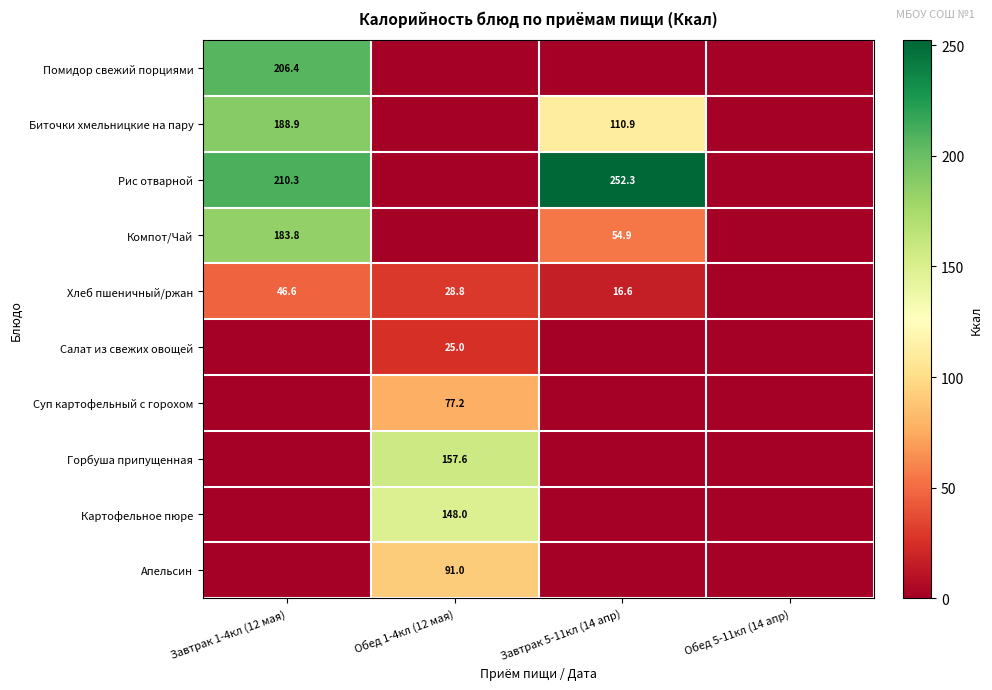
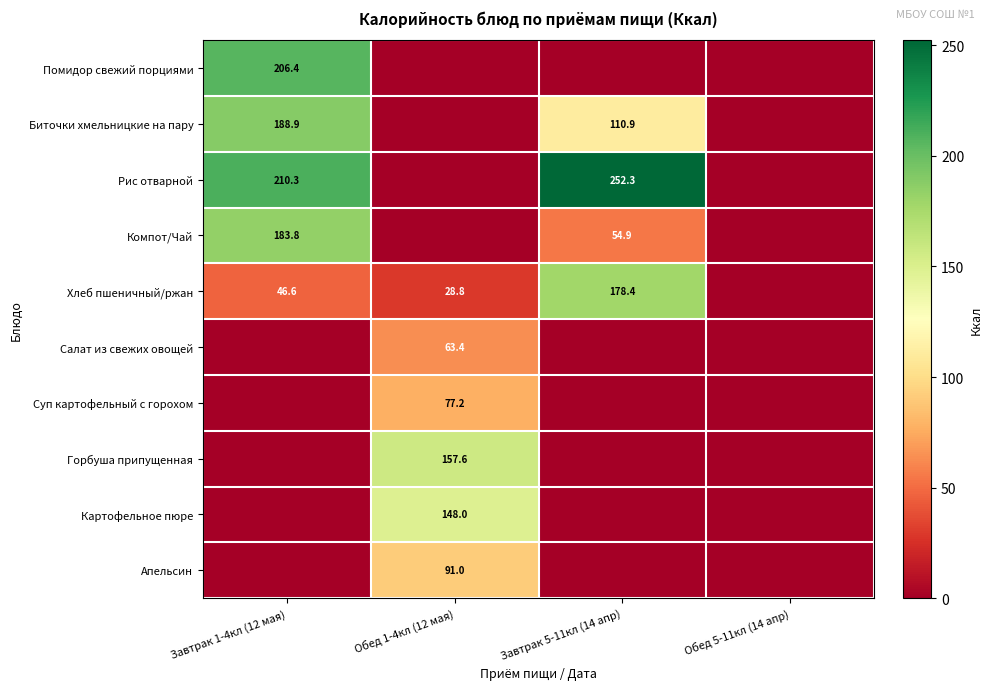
Хлеб пшеничный/ржан, Завтрак 5-11кл (14 апр): 16.6 -> 178.4
Салат из свежих овощей, Обед 1-4кл (12 мая): 25.0 -> 63.4
